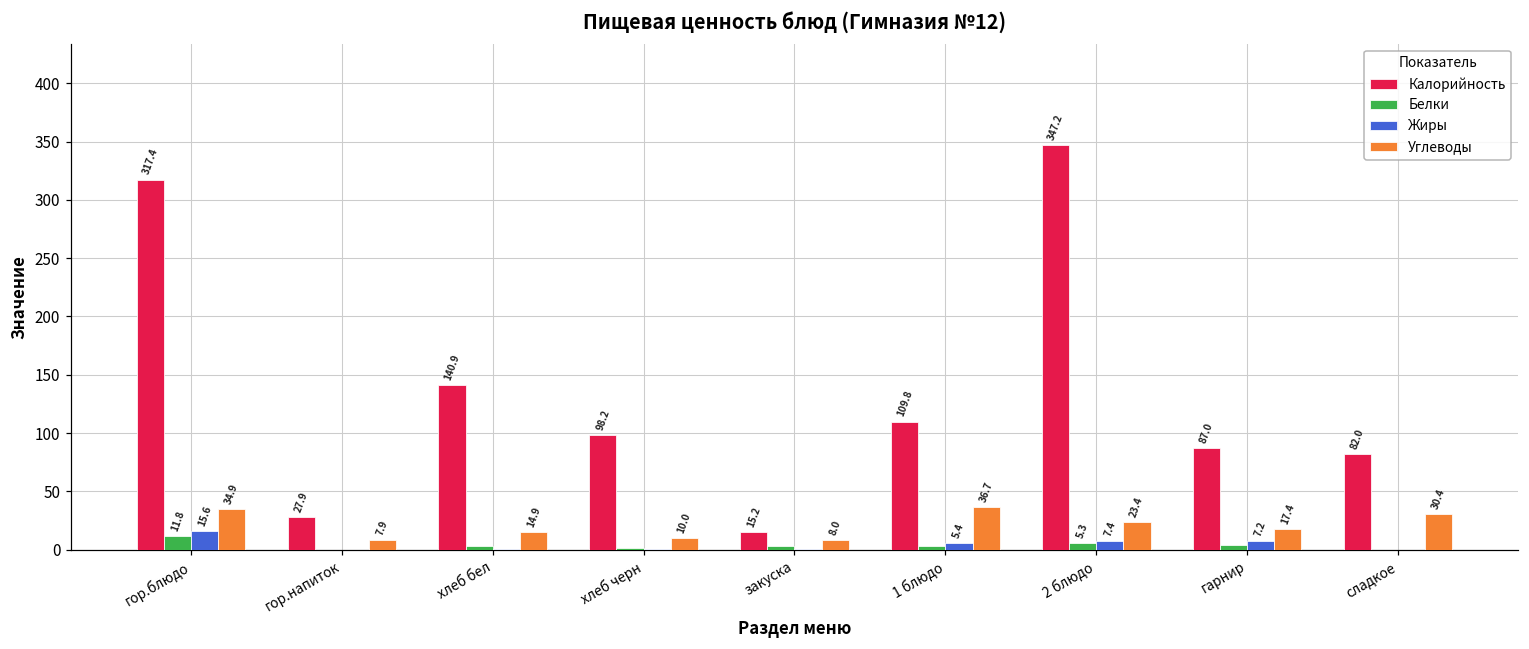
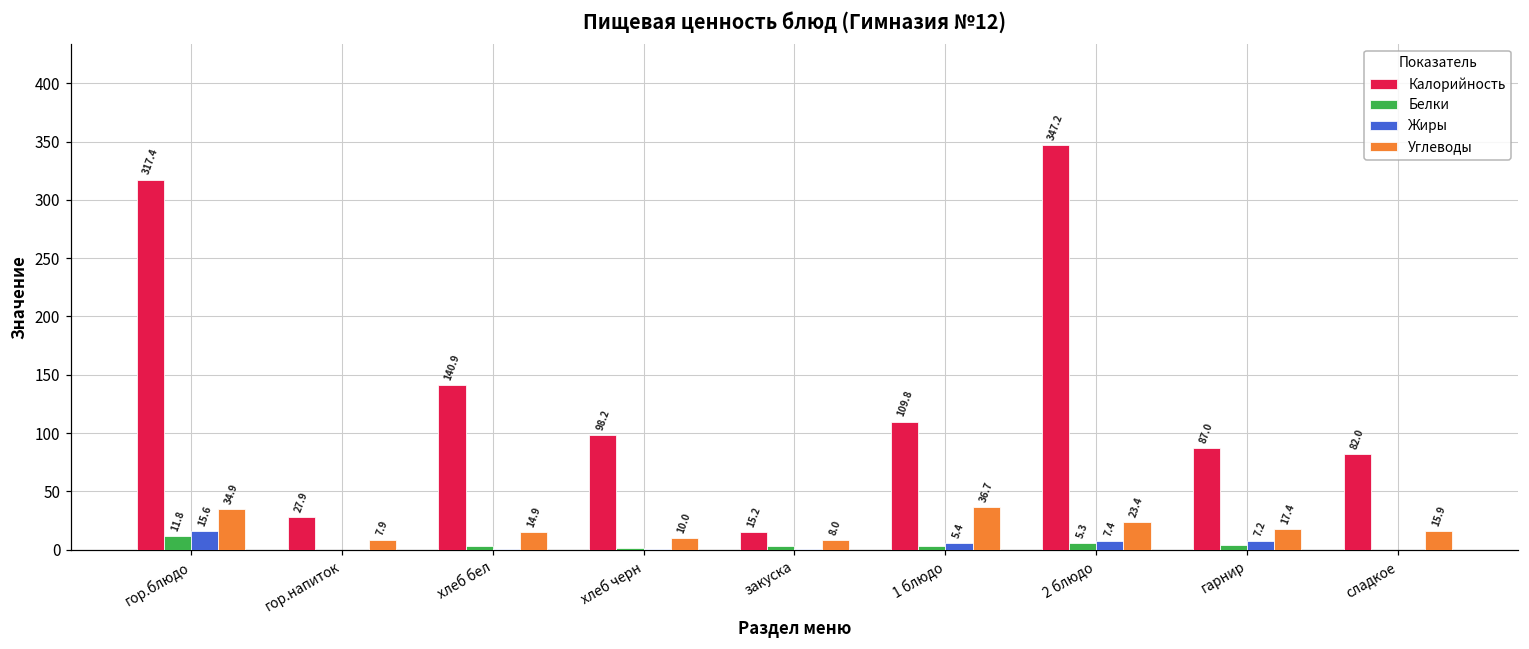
Углеводы, сладкое: 30.4 -> 15.9
